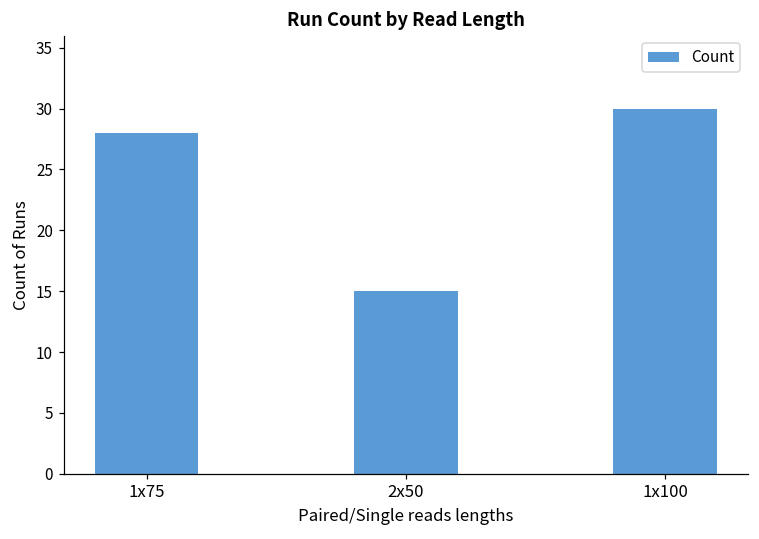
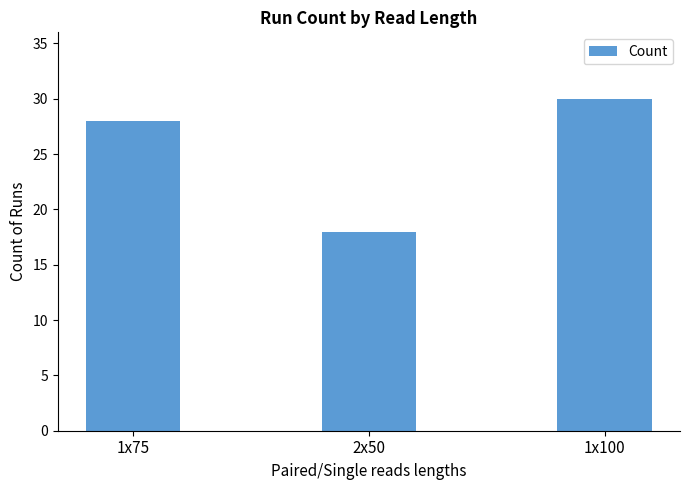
2x50: 15 -> 18
